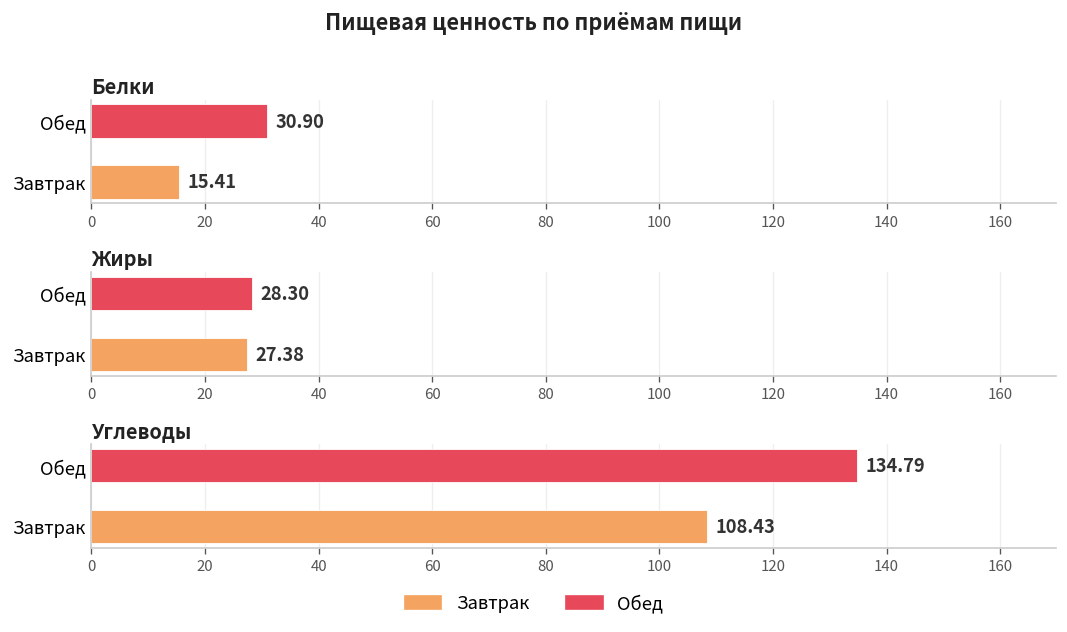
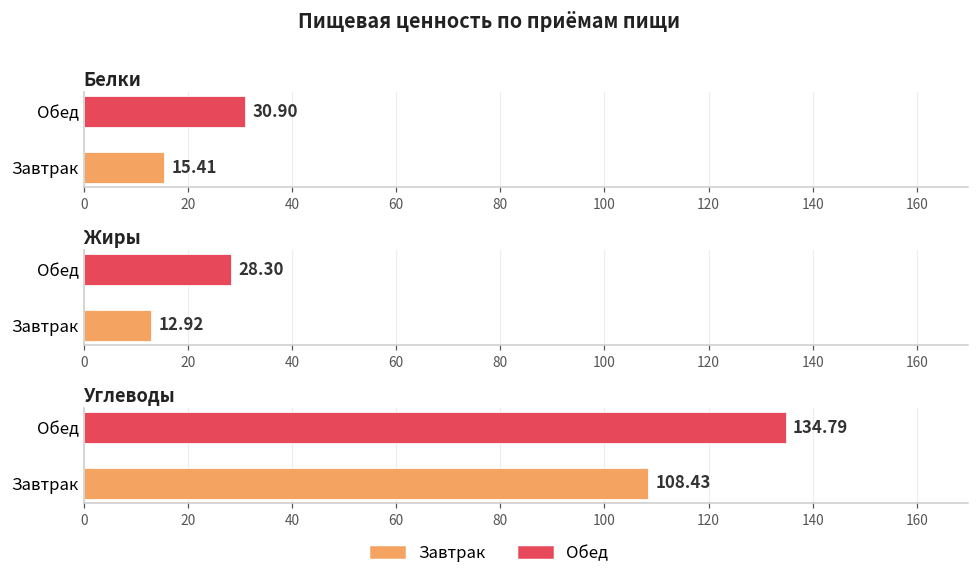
Жиры, Завтрак: 27.38 -> 12.92
